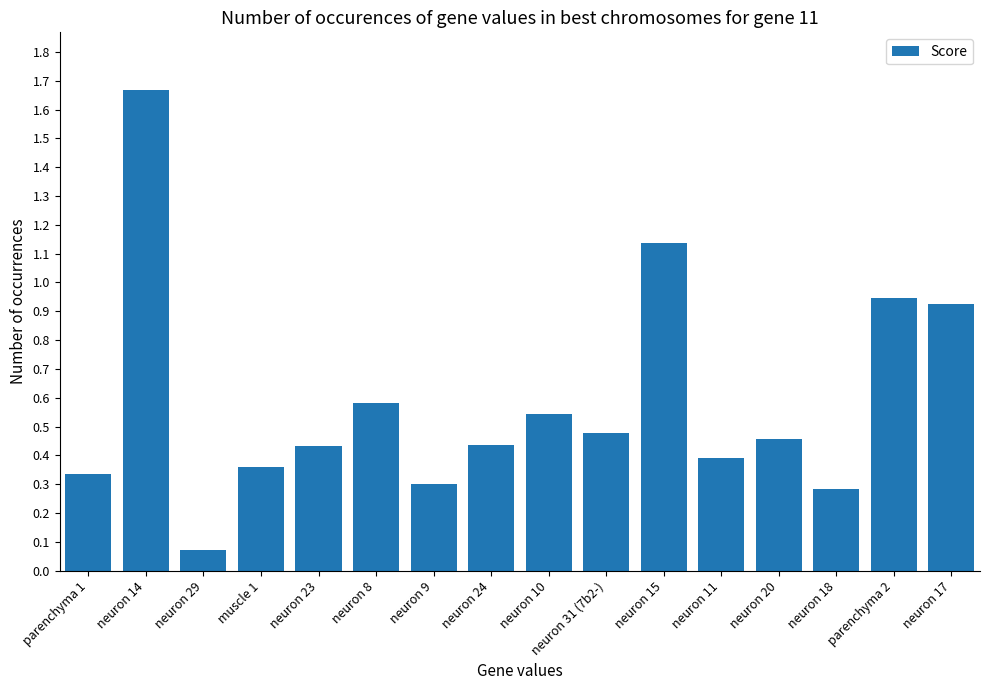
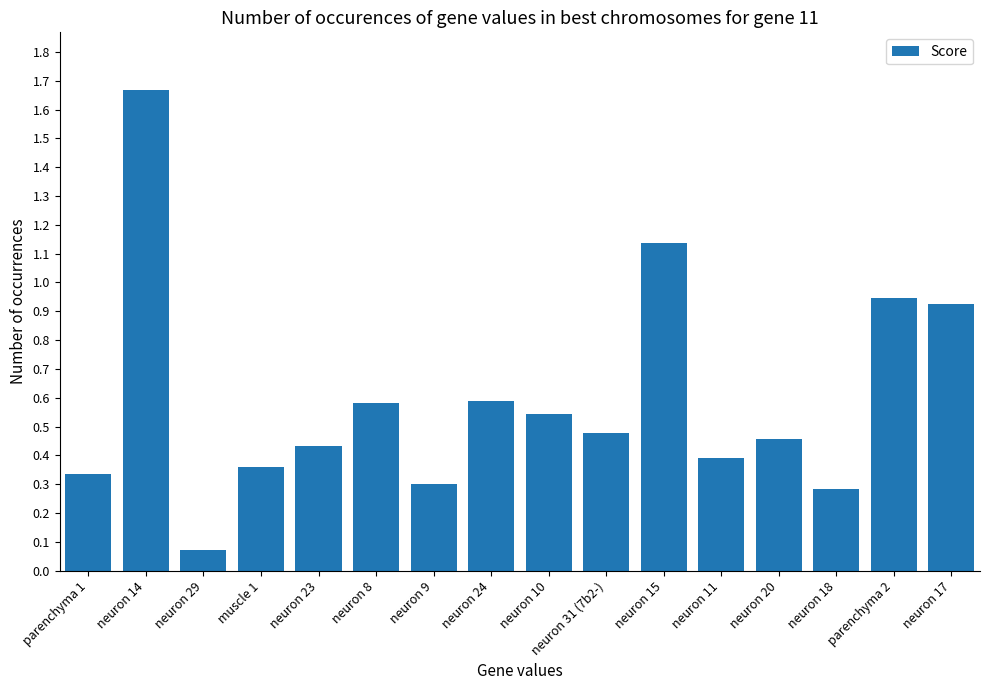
neuron 24: 0.43 -> 0.59
